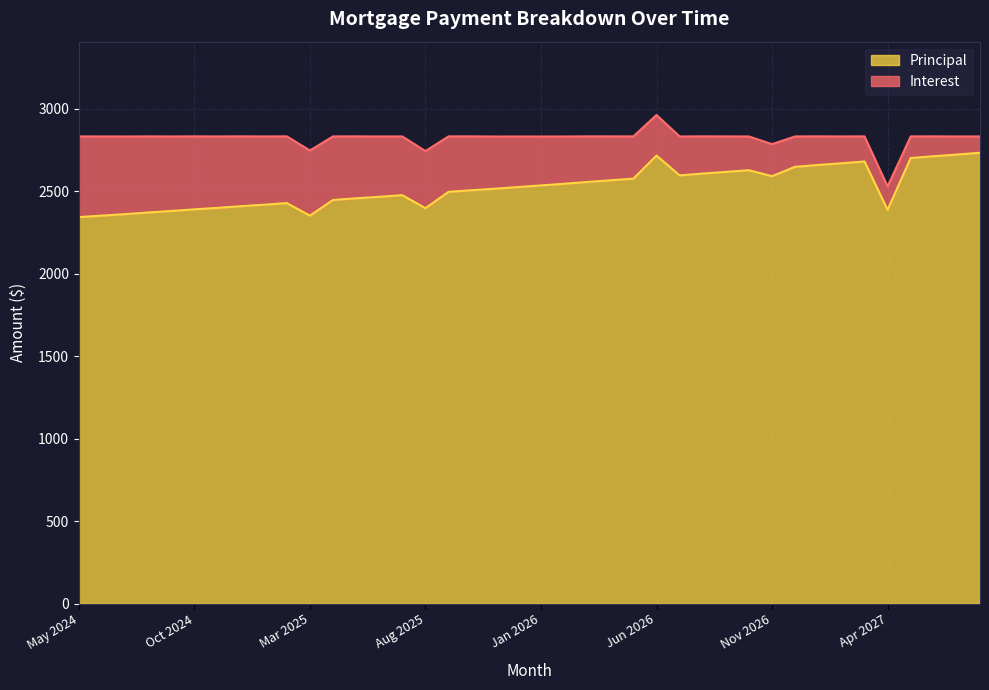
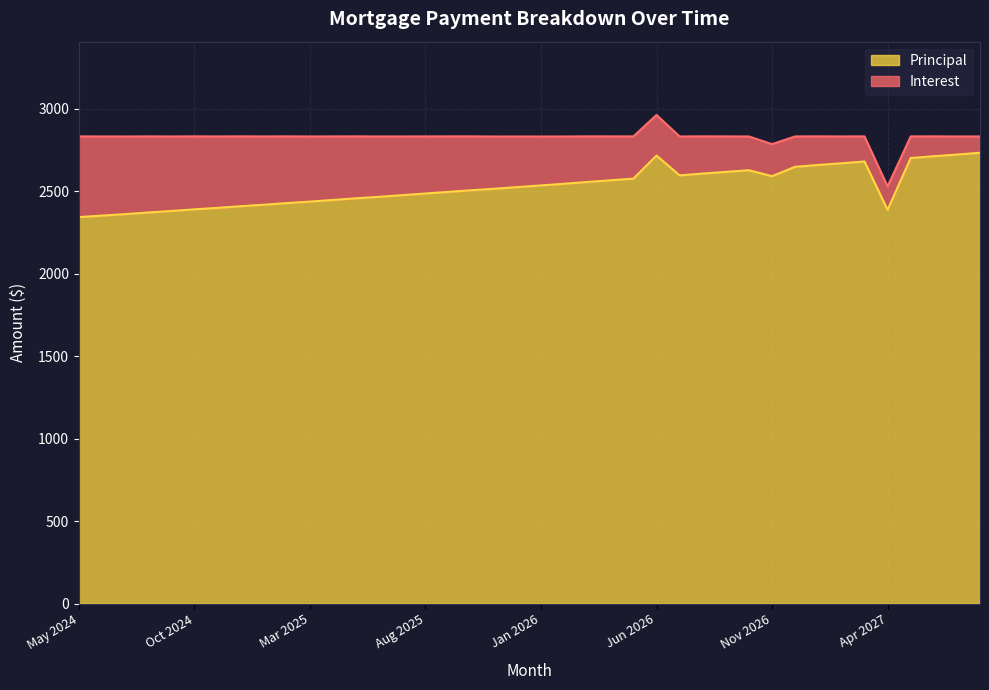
Principal, Mar 2025: 2350 -> 2440
Principal, Aug 2025: 2400 -> 2490
